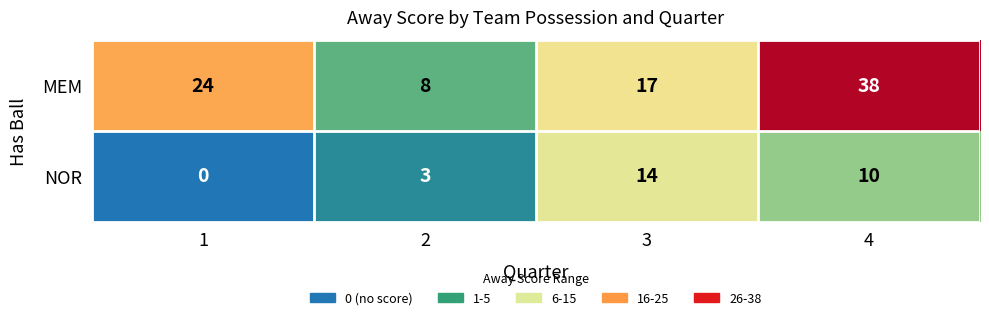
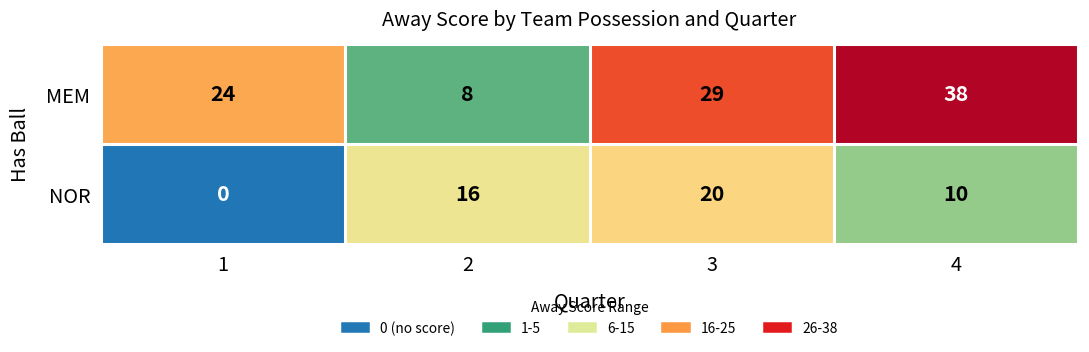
MEM, 3: 17 -> 29
NOR, 2: 3 -> 16
NOR, 3: 14 -> 20
